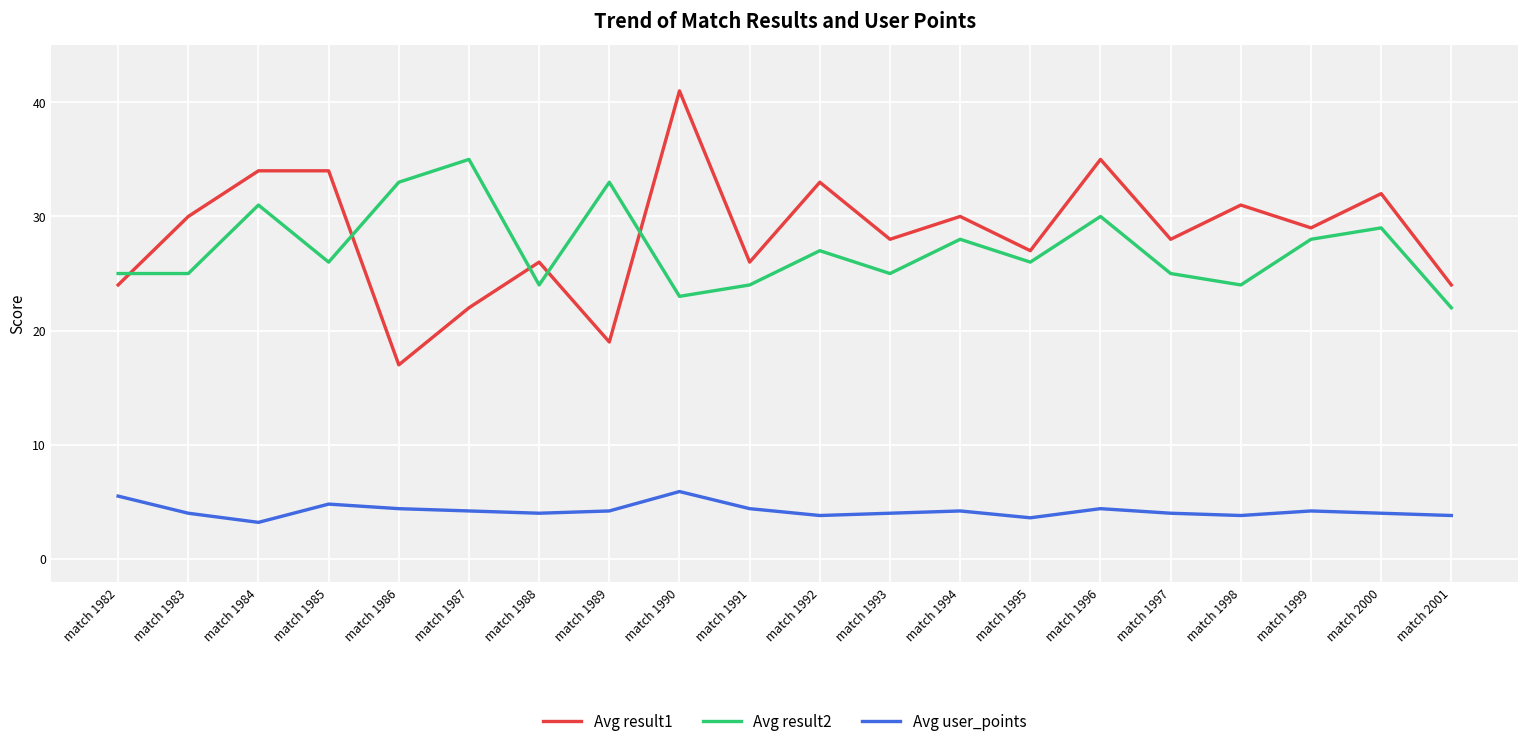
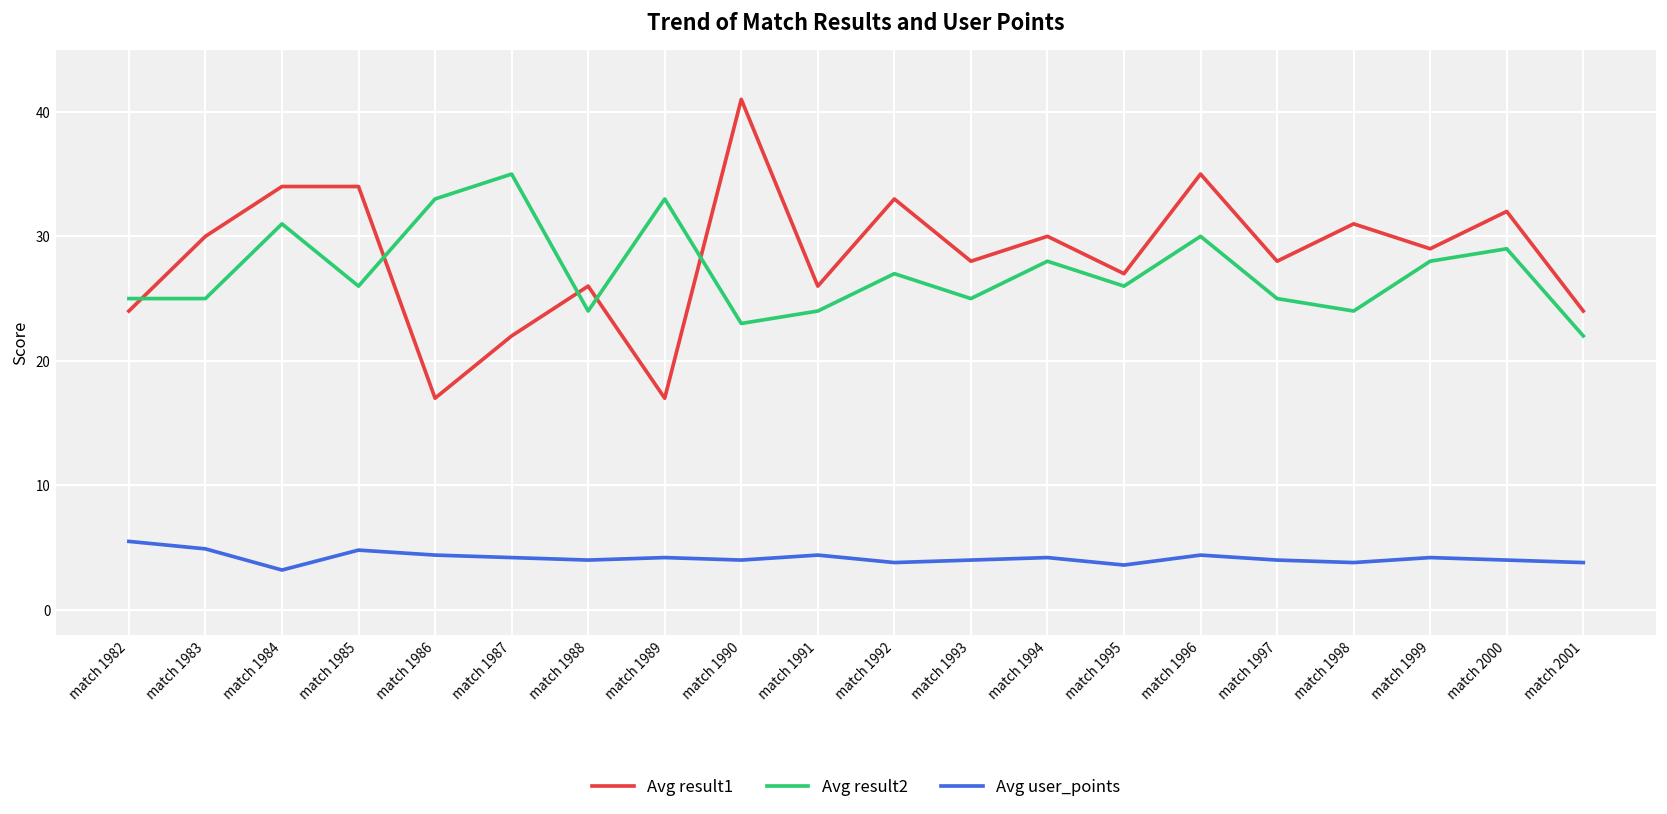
Avg user_points, match 1983: 4.0 -> 4.9
Avg result1, match 1989: 19 -> 17
Avg user_points, match 1990: 5.9 -> 4.0
